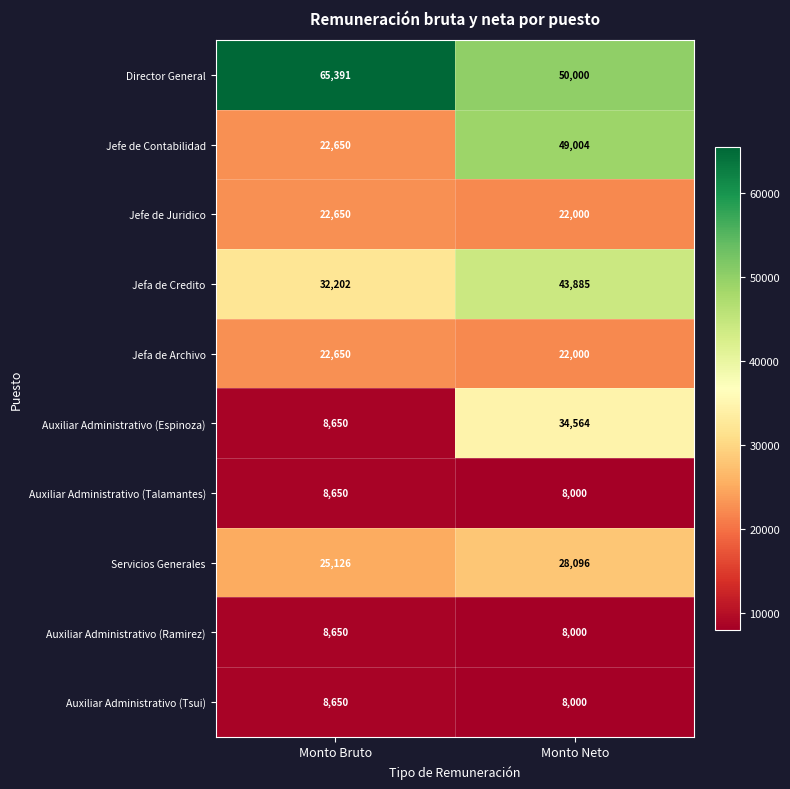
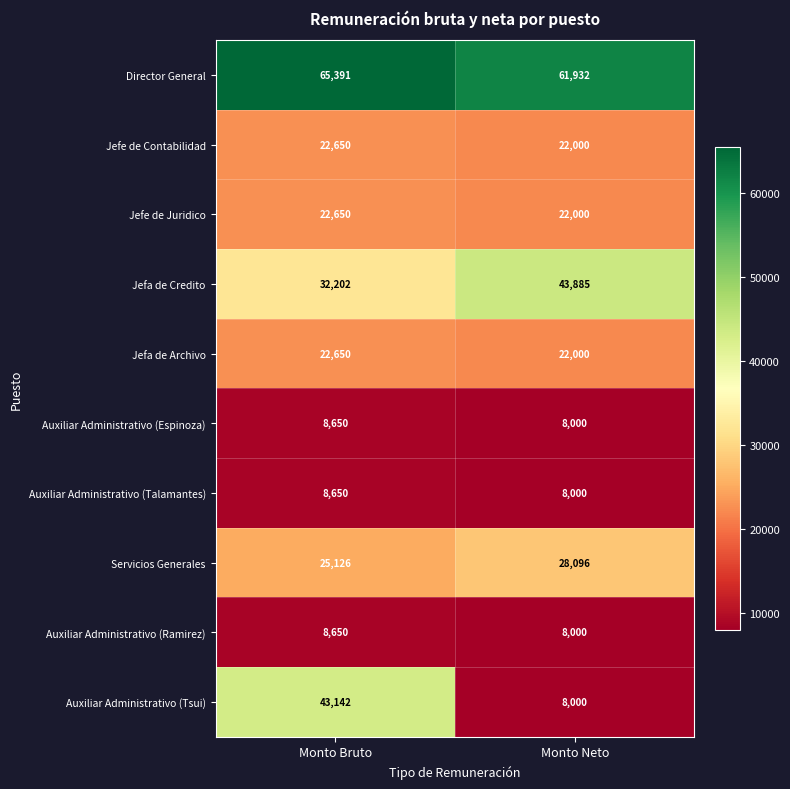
Director General, Monto Neto: 50,000 -> 61,932
Jefe de Contabilidad, Monto Neto: 49,004 -> 22,000
Auxiliar Administrativo (Espinoza), Monto Neto: 34,564 -> 8,000
Auxiliar Administrativo (Tsui), Monto Bruto: 8,650 -> 43,142
